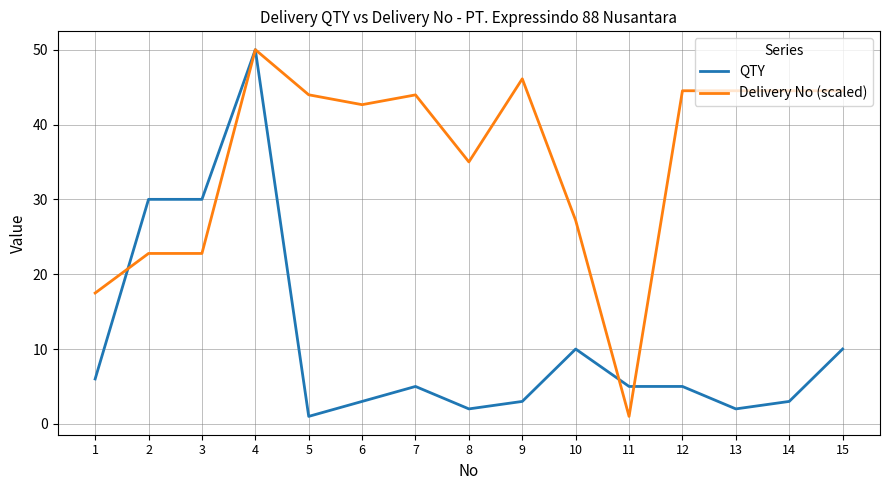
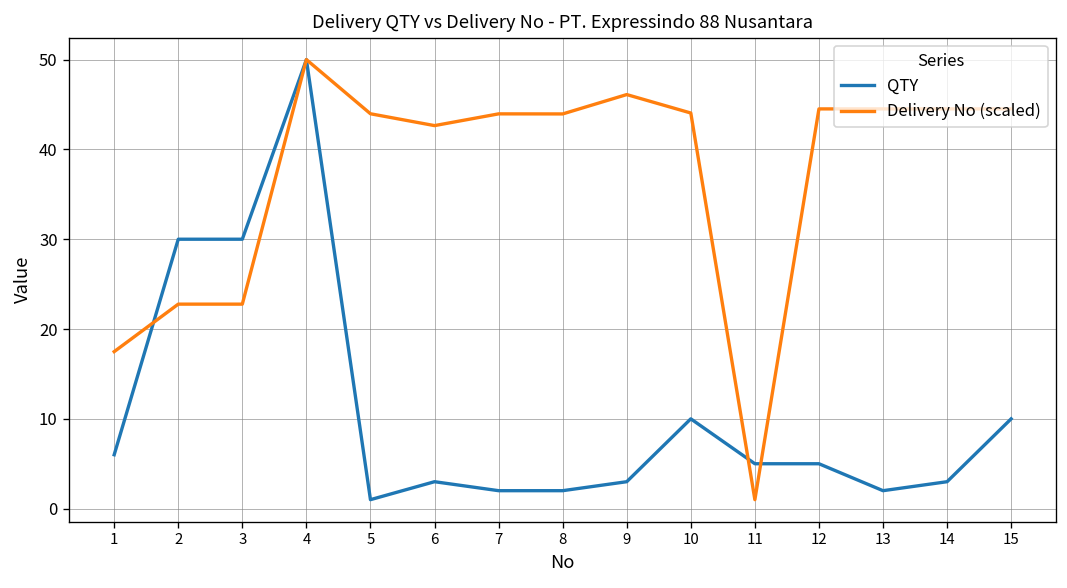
QTY, 7: 5 -> 2
Delivery No (scaled), 8: 35 -> 44
Delivery No (scaled), 10: 27 -> 44
